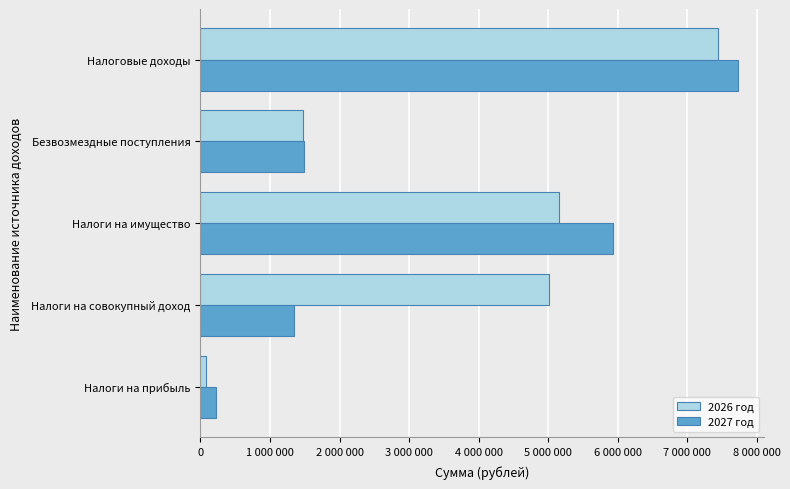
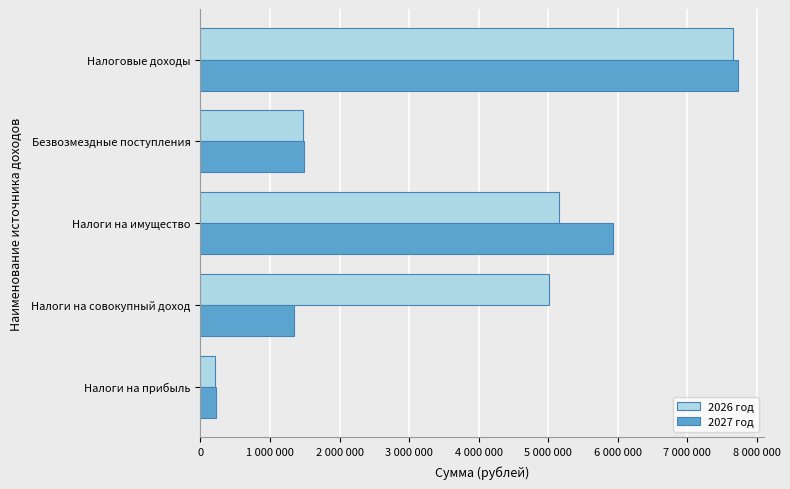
2026 год, Налоговые доходы: 7400000 -> 7700000
2026 год, Налоги на прибыль: 100000 -> 200000
